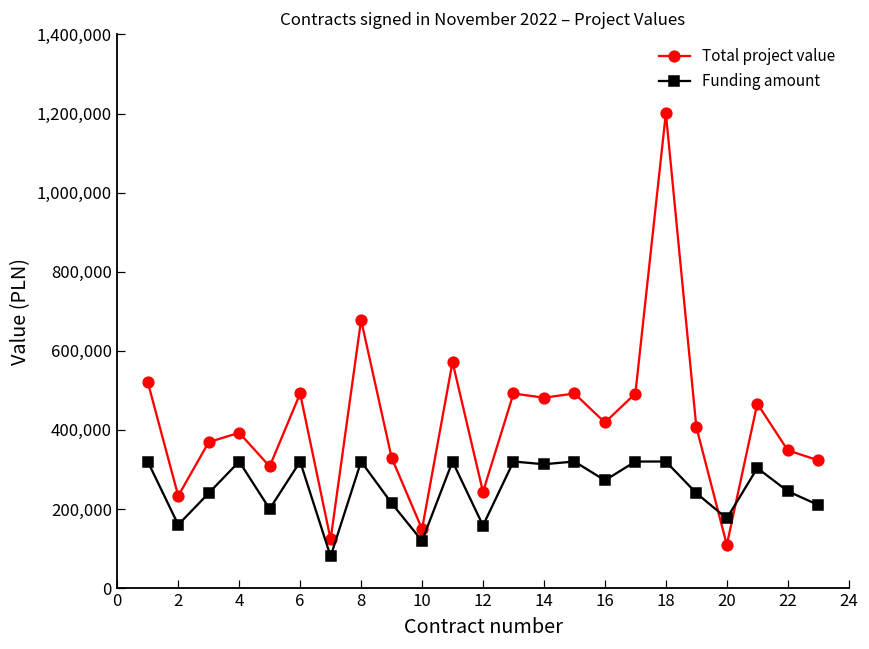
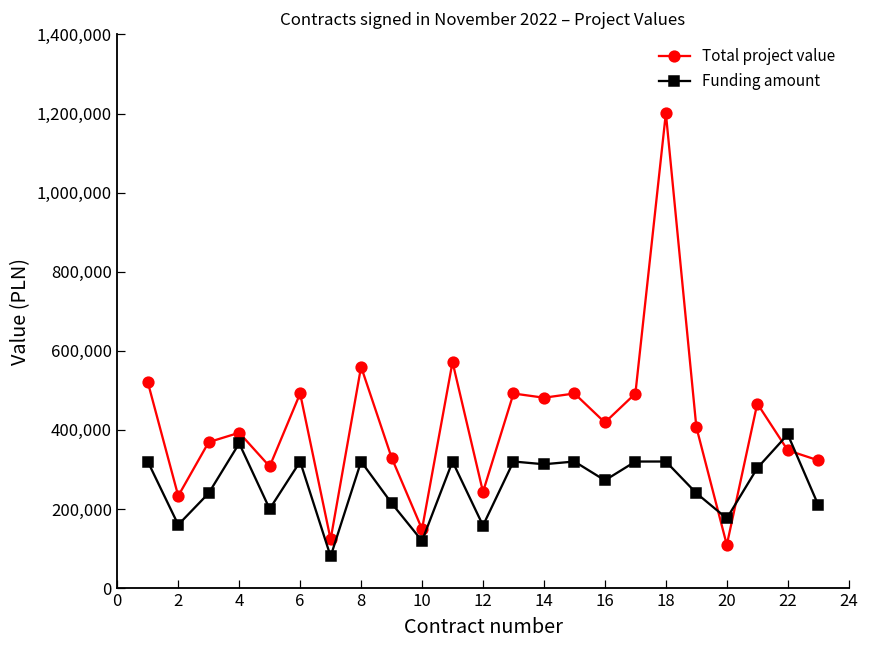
Funding amount, 4: 320,000 -> 370,000
Total project value, 8: 680,000 -> 560,000
Funding amount, 22: 240,000 -> 390,000
